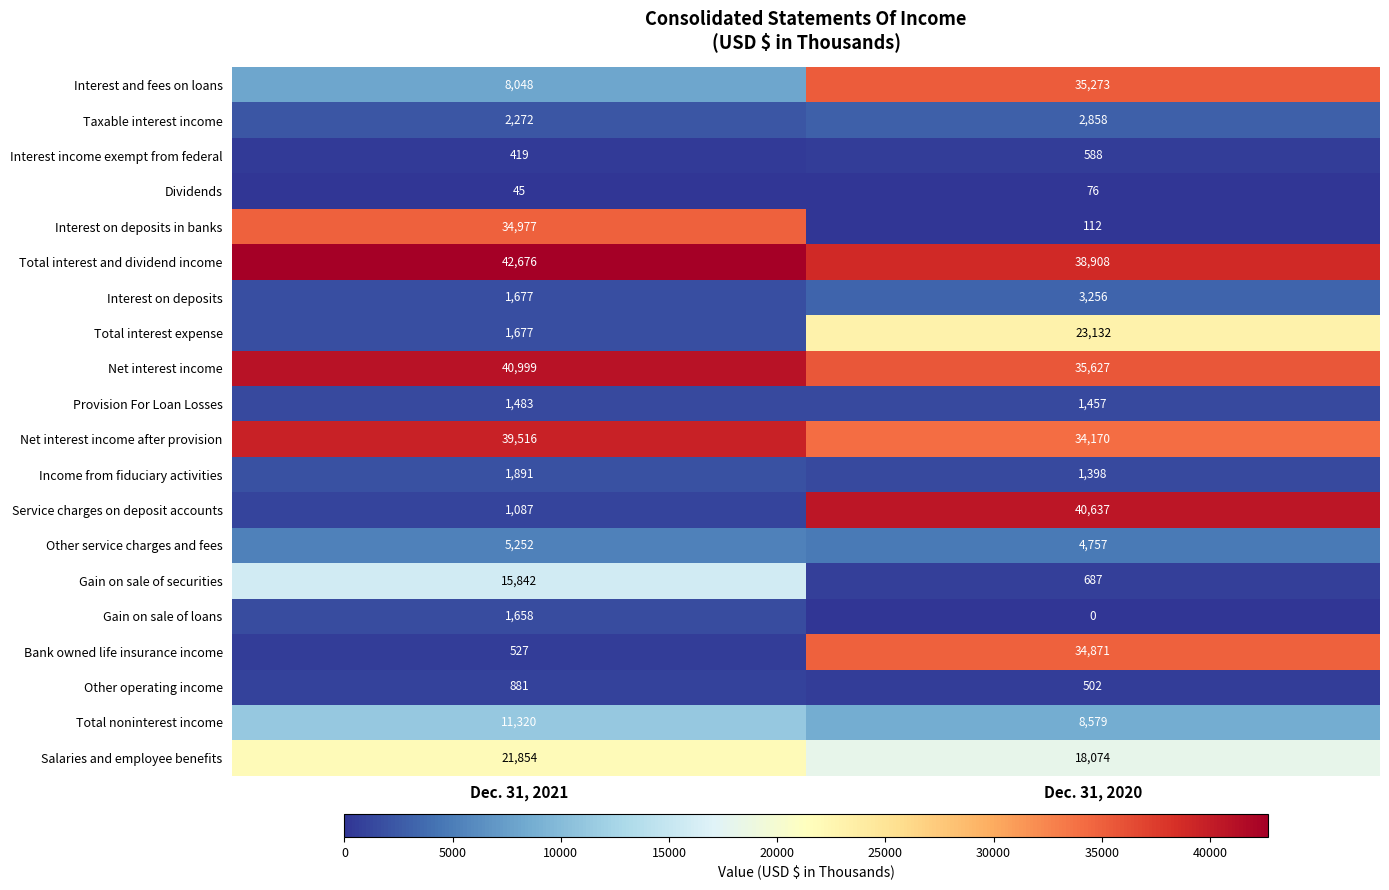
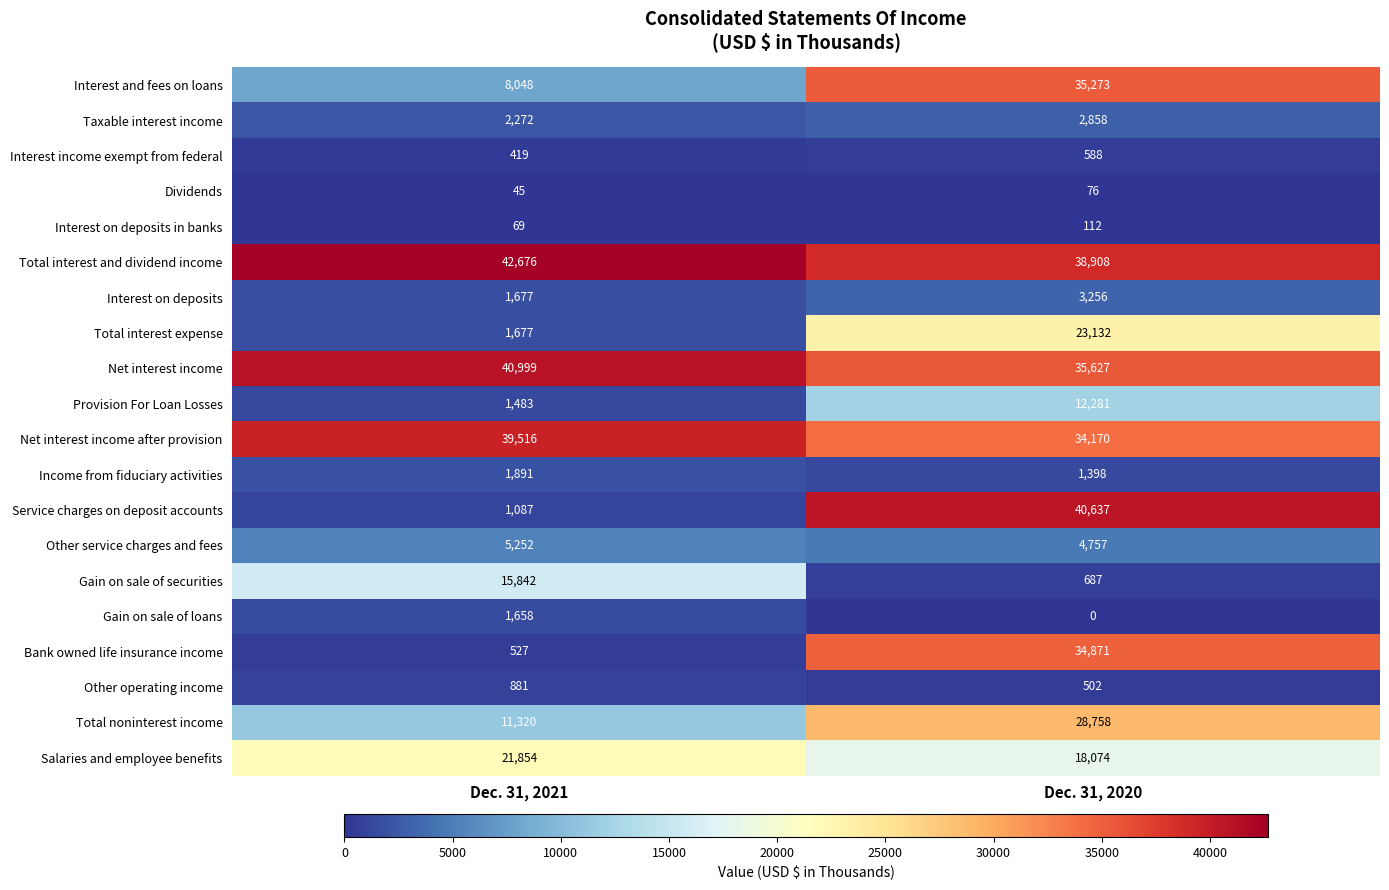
Interest on deposits in banks, Dec. 31, 2021: 34,977 -> 69
Provision For Loan Losses, Dec. 31, 2020: 1,457 -> 12,281
Total noninterest income, Dec. 31, 2020: 8,579 -> 28,758
